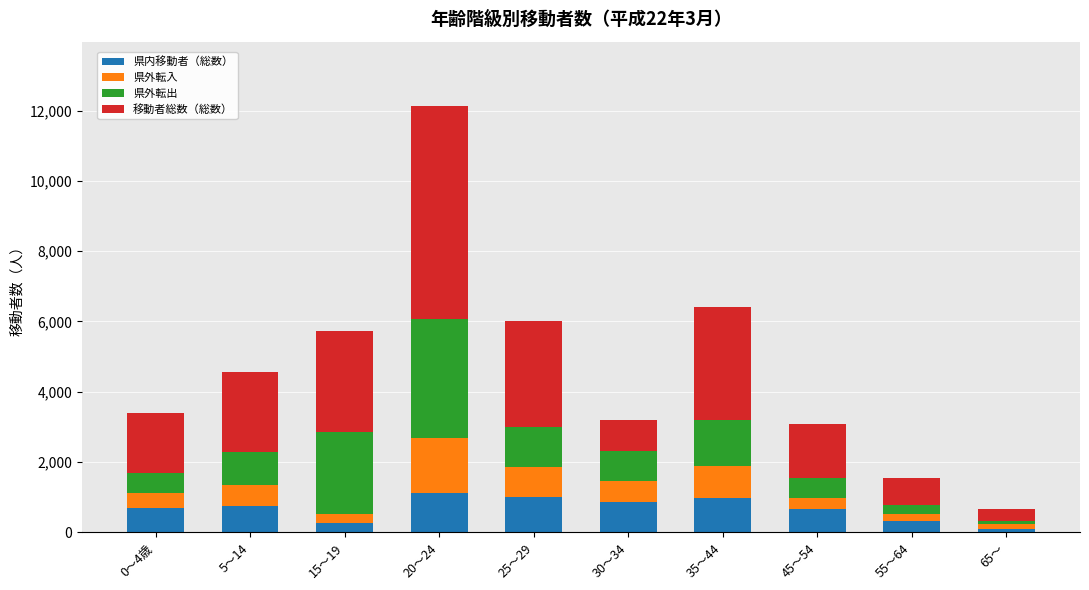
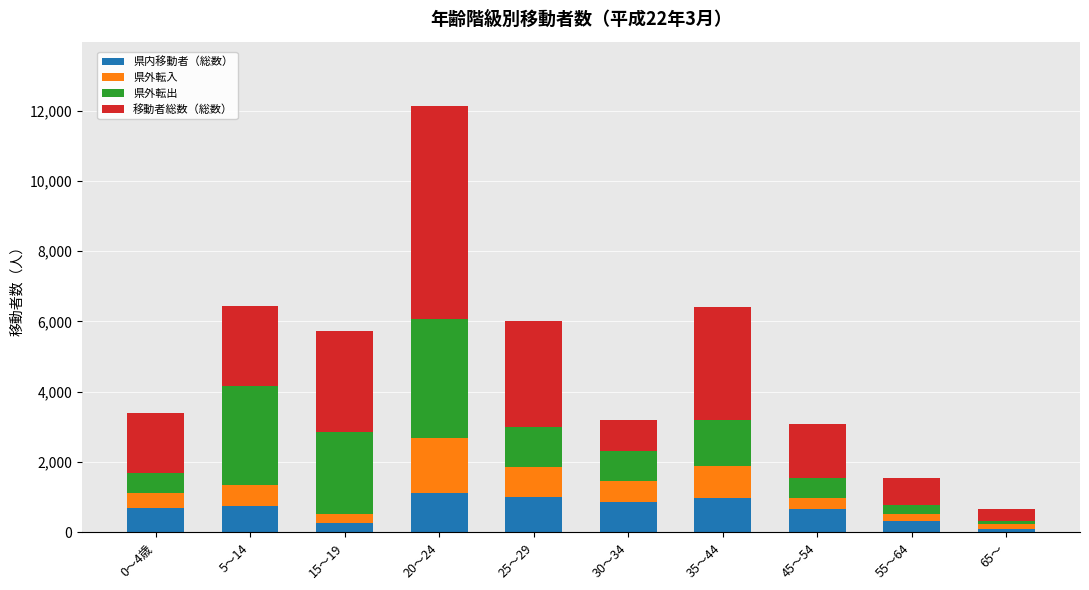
県外転出, 5～14: 900 -> 2,800
